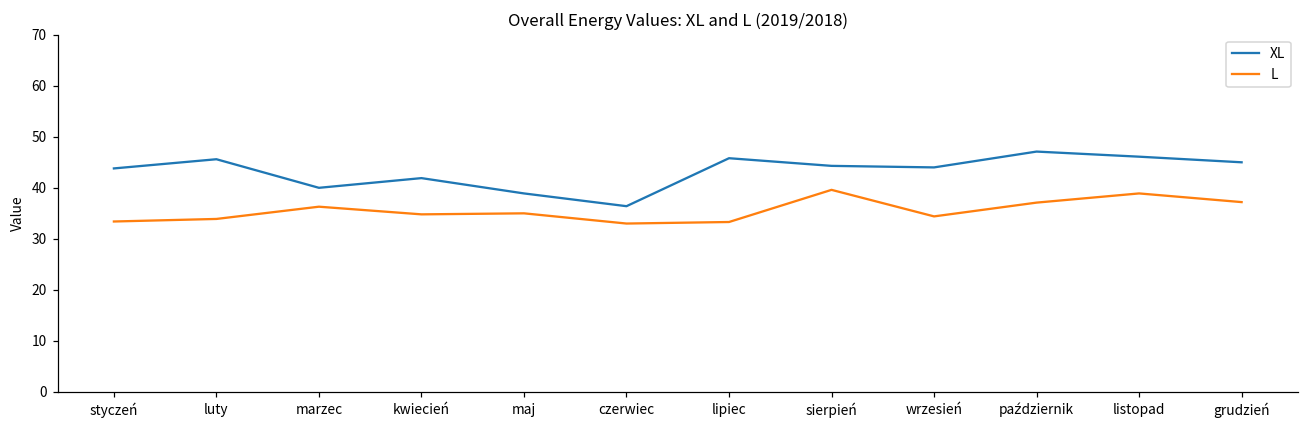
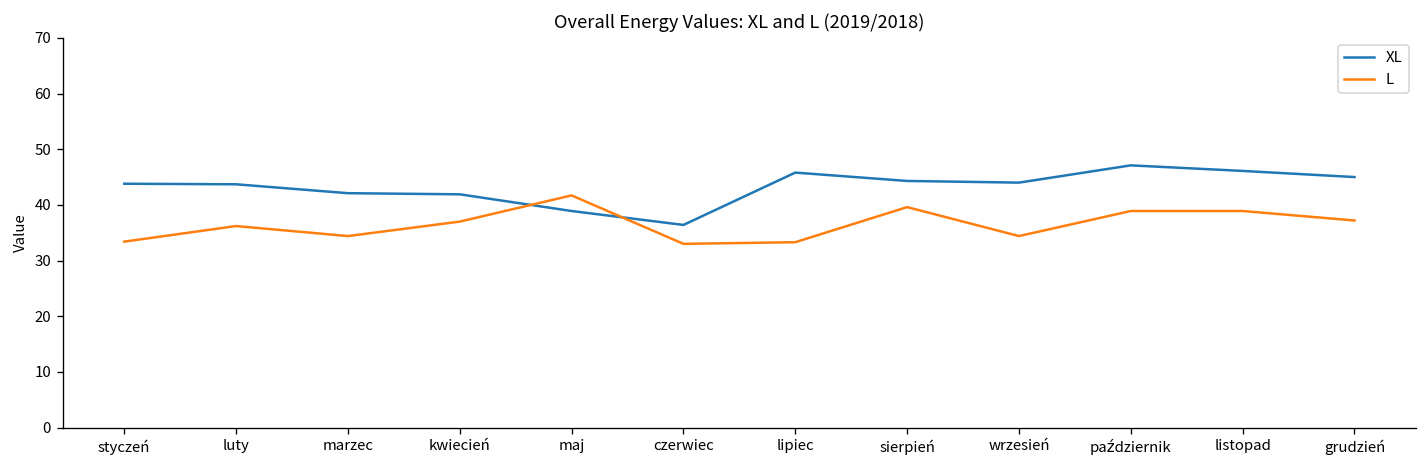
XL, luty: 46 -> 44
L, luty: 34 -> 36
XL, marzec: 40 -> 42
L, marzec: 36 -> 34
L, kwiecień: 35 -> 37
L, maj: 35 -> 42
L, październik: 37 -> 39
